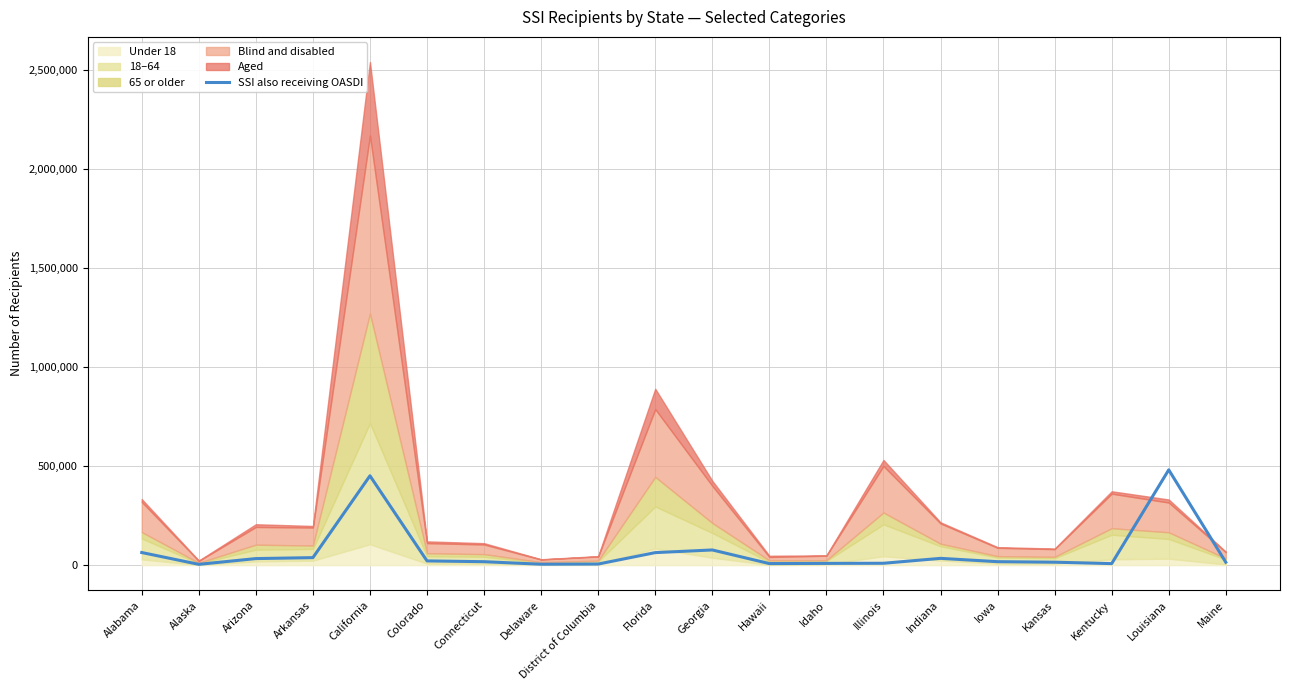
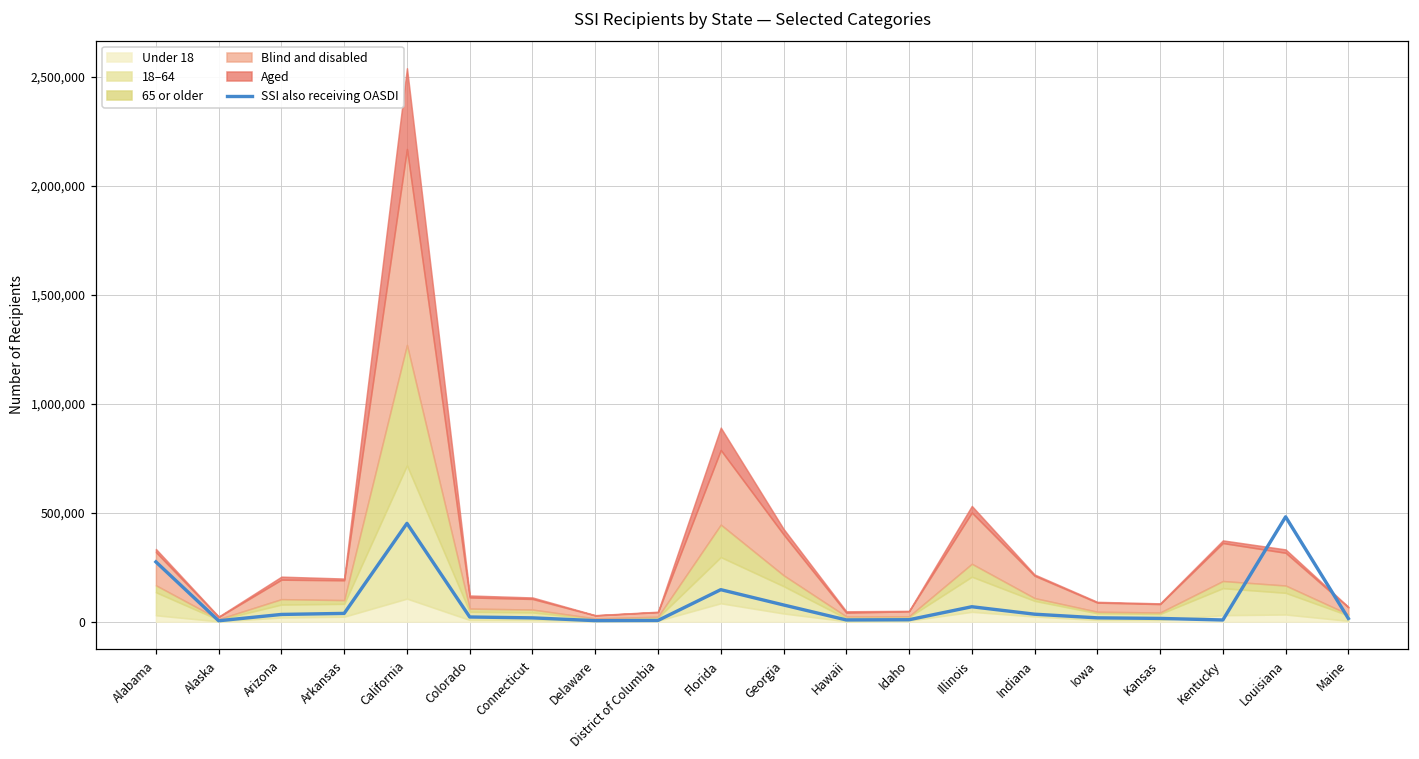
SSI also receiving OASDI, Alabama: 60,000 -> 270,000
SSI also receiving OASDI, Florida: 60,000 -> 150,000
SSI also receiving OASDI, Illinois: 10,000 -> 70,000
